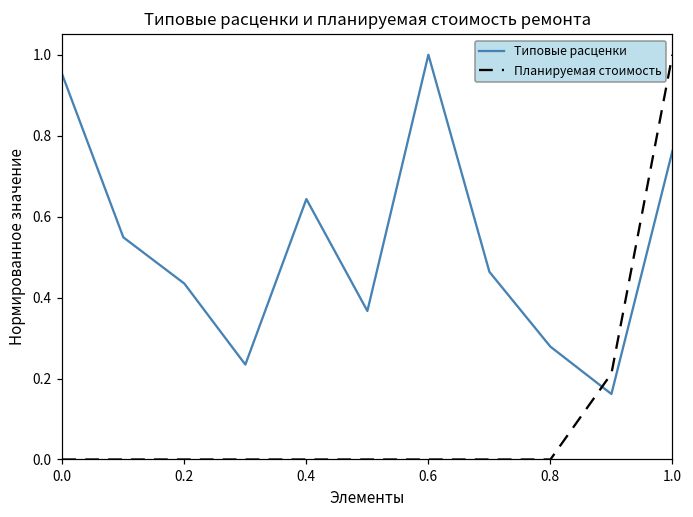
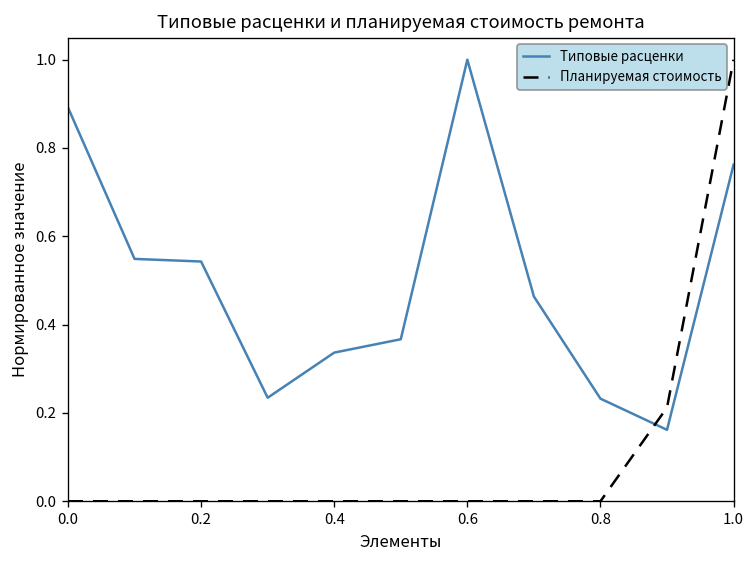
Типовые расценки, 0.0: 0.95 -> 0.89
Типовые расценки, 0.2: 0.43 -> 0.54
Типовые расценки, 0.4: 0.64 -> 0.34
Типовые расценки, 0.8: 0.28 -> 0.23
